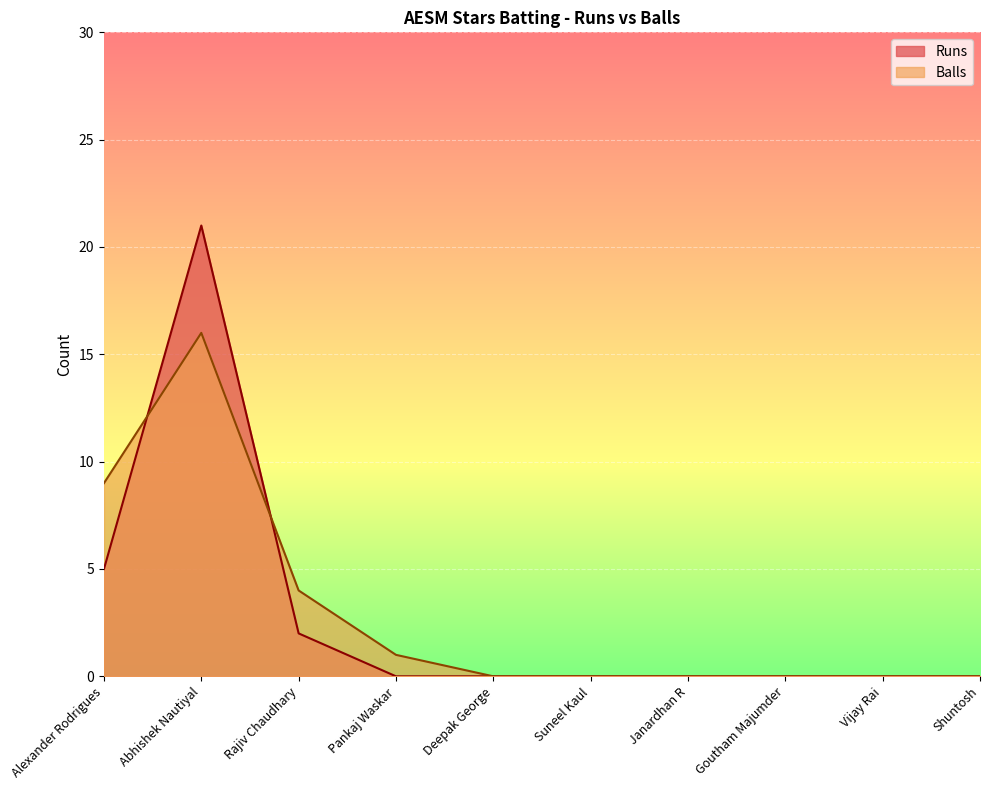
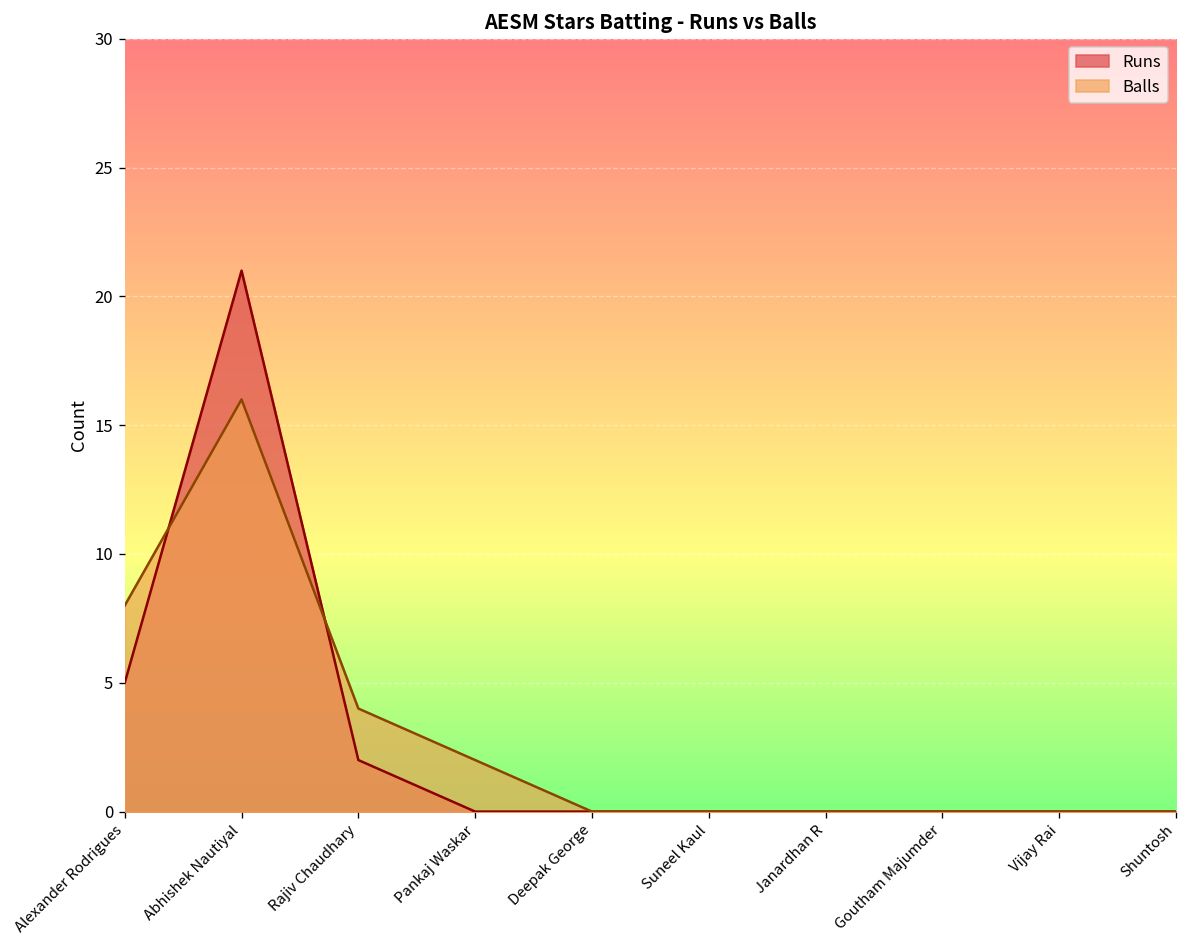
Balls, Alexander Rodrigues: 9 -> 8
Balls, Pankaj Waskar: 1 -> 2
